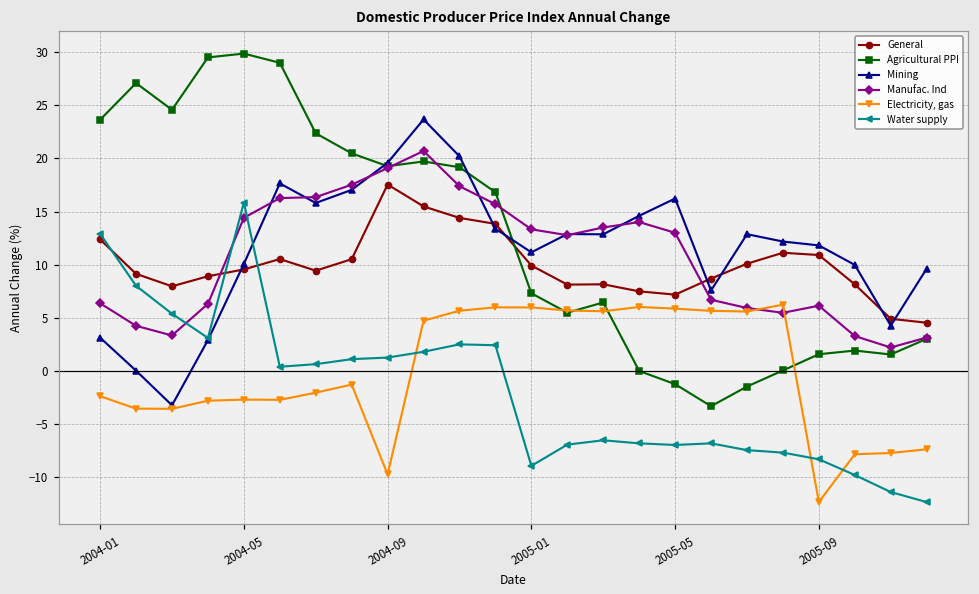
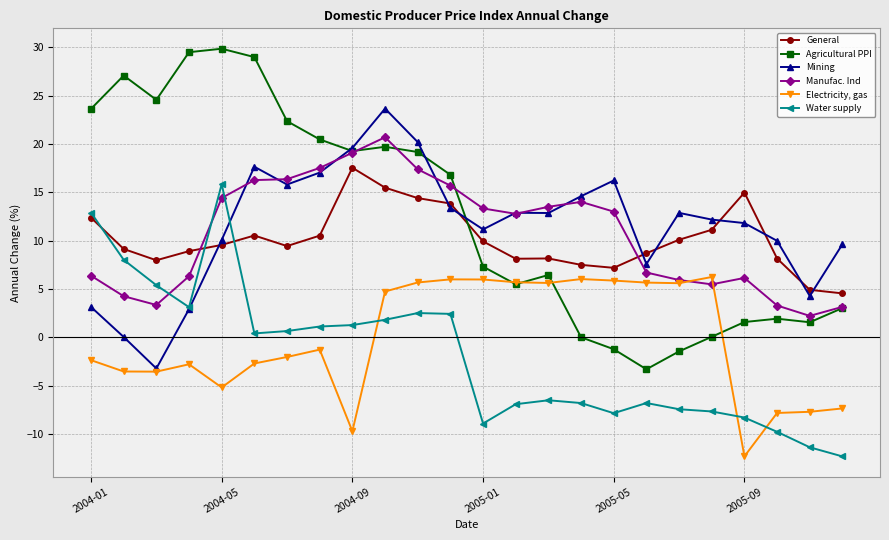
Electricity, gas, 2004-05: -3 -> -5
Water supply, 2005-05: -7 -> -8
General, 2005-09: 11 -> 15
